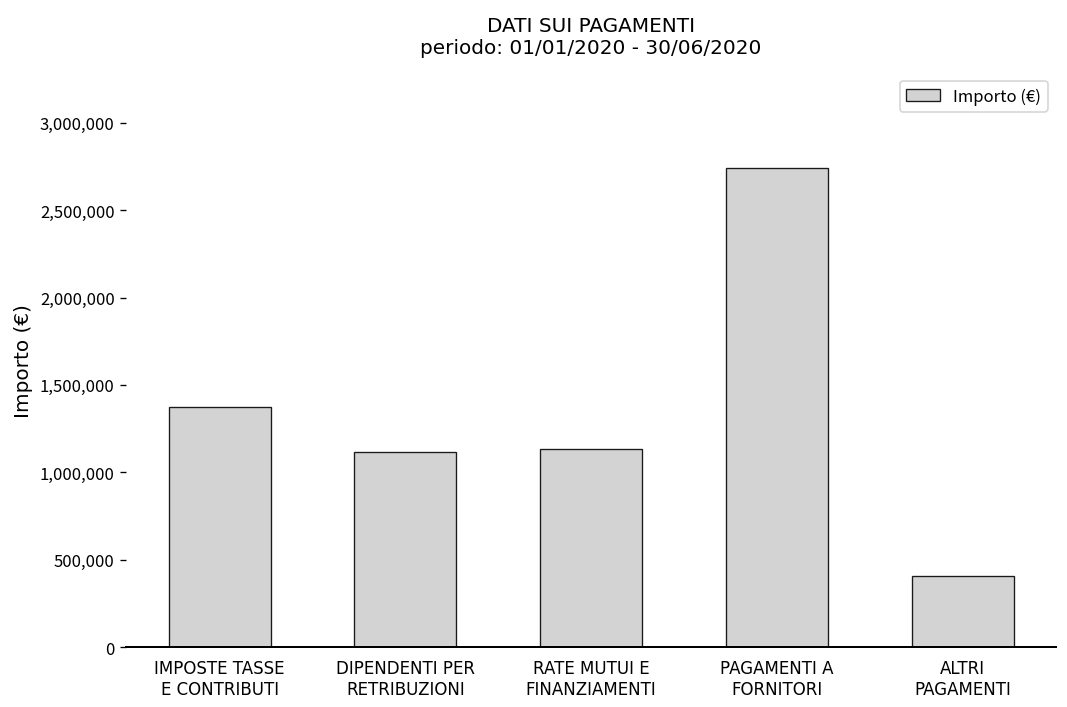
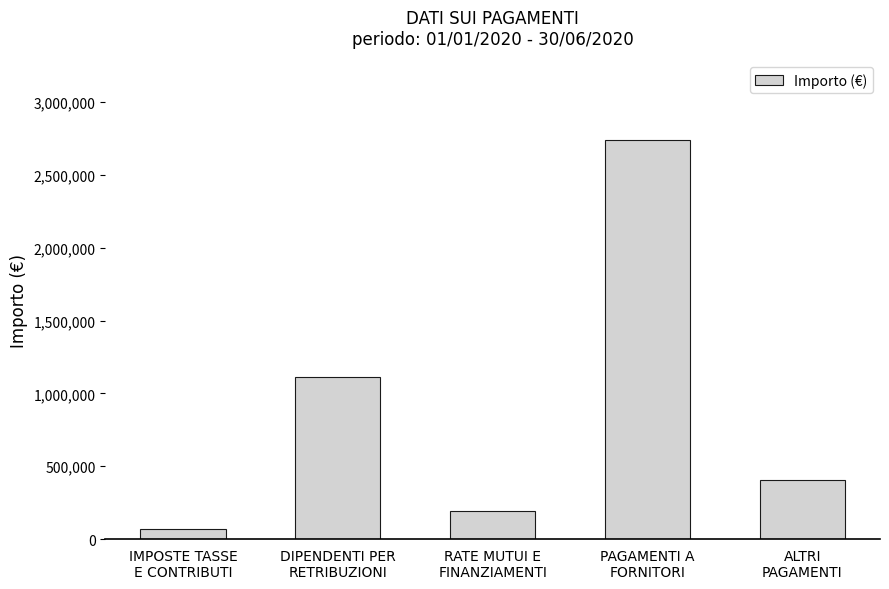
IMPOSTE TASSE E CONTRIBUTI: 1,370,000 -> 70,000
RATE MUTUI E FINANZIAMENTI: 1,130,000 -> 200,000
